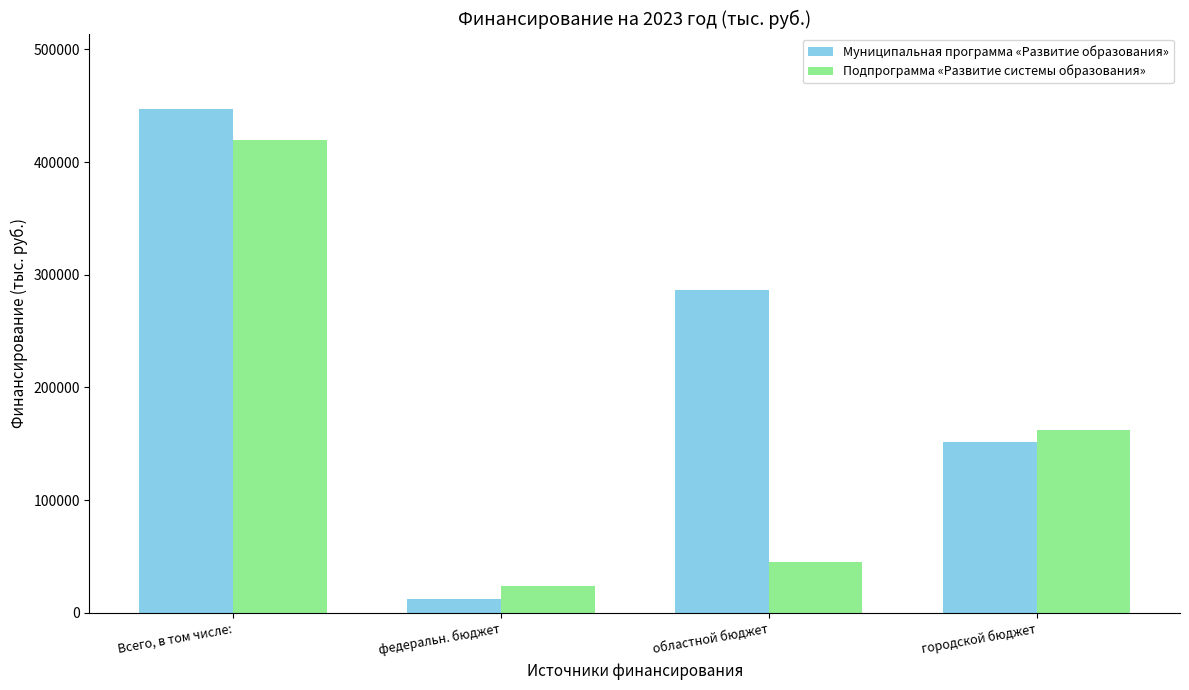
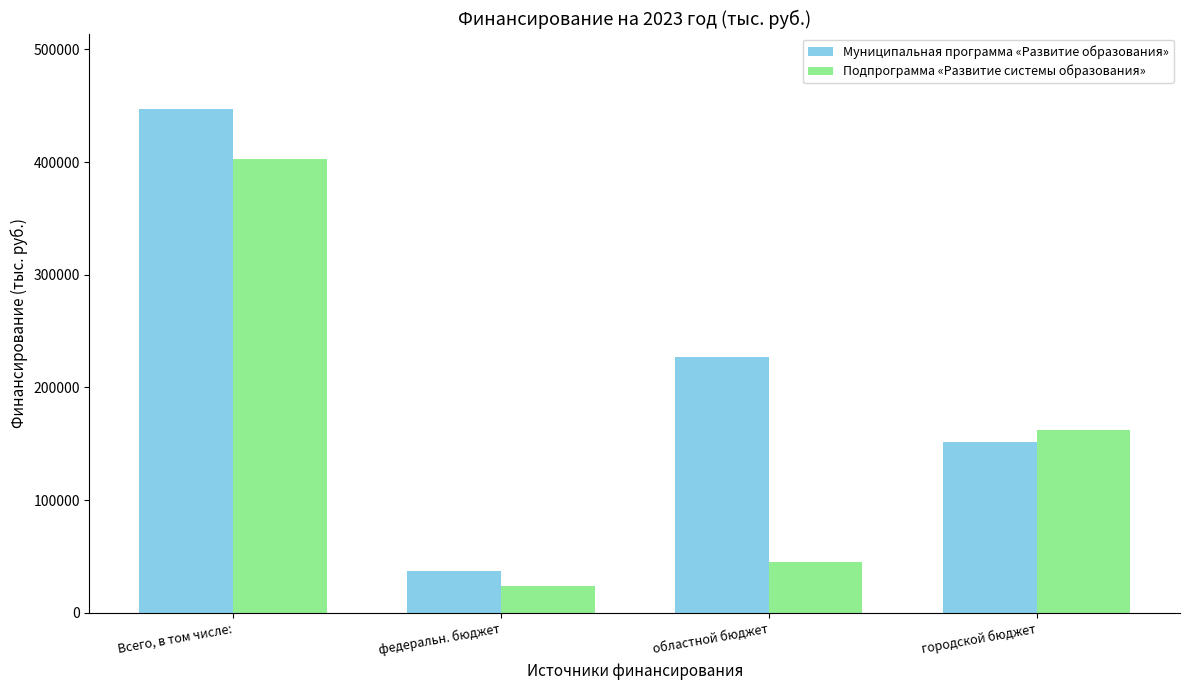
Подпрограмма «Развитие системы образования», Всего, в том числе:: 420000 -> 402000
Муниципальная программа «Развитие образования», федеральн. бюджет: 12000 -> 37000
Муниципальная программа «Развитие образования», областной бюджет: 286000 -> 227000
